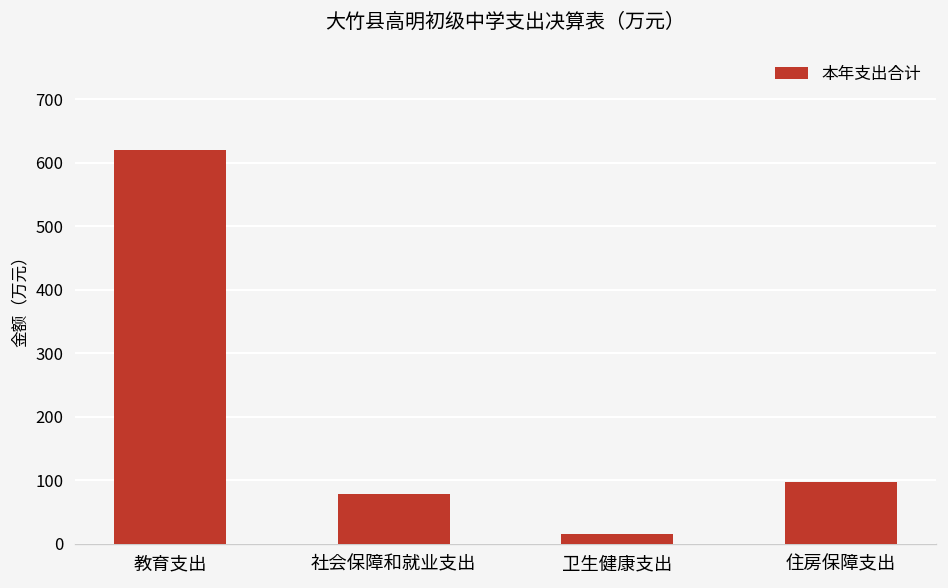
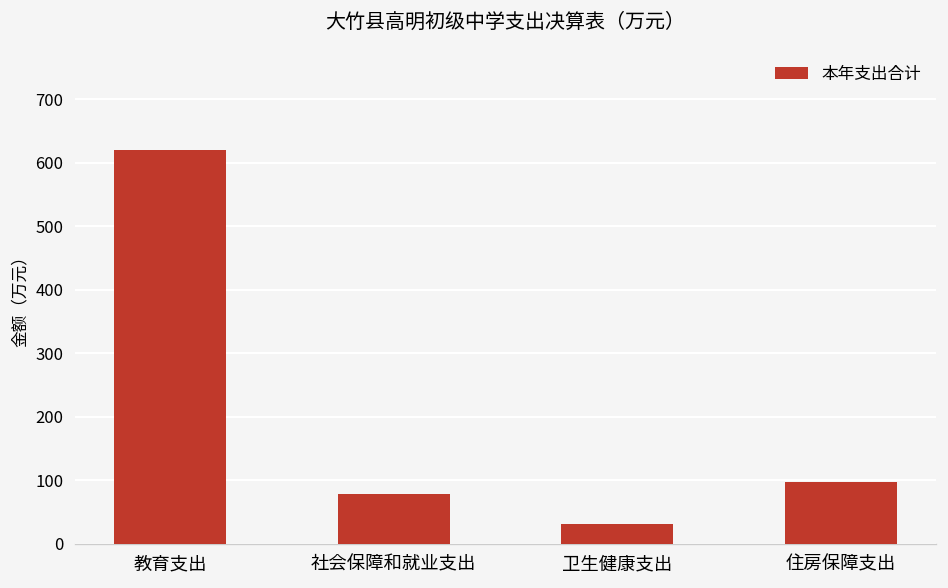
卫生健康支出: 20 -> 30
